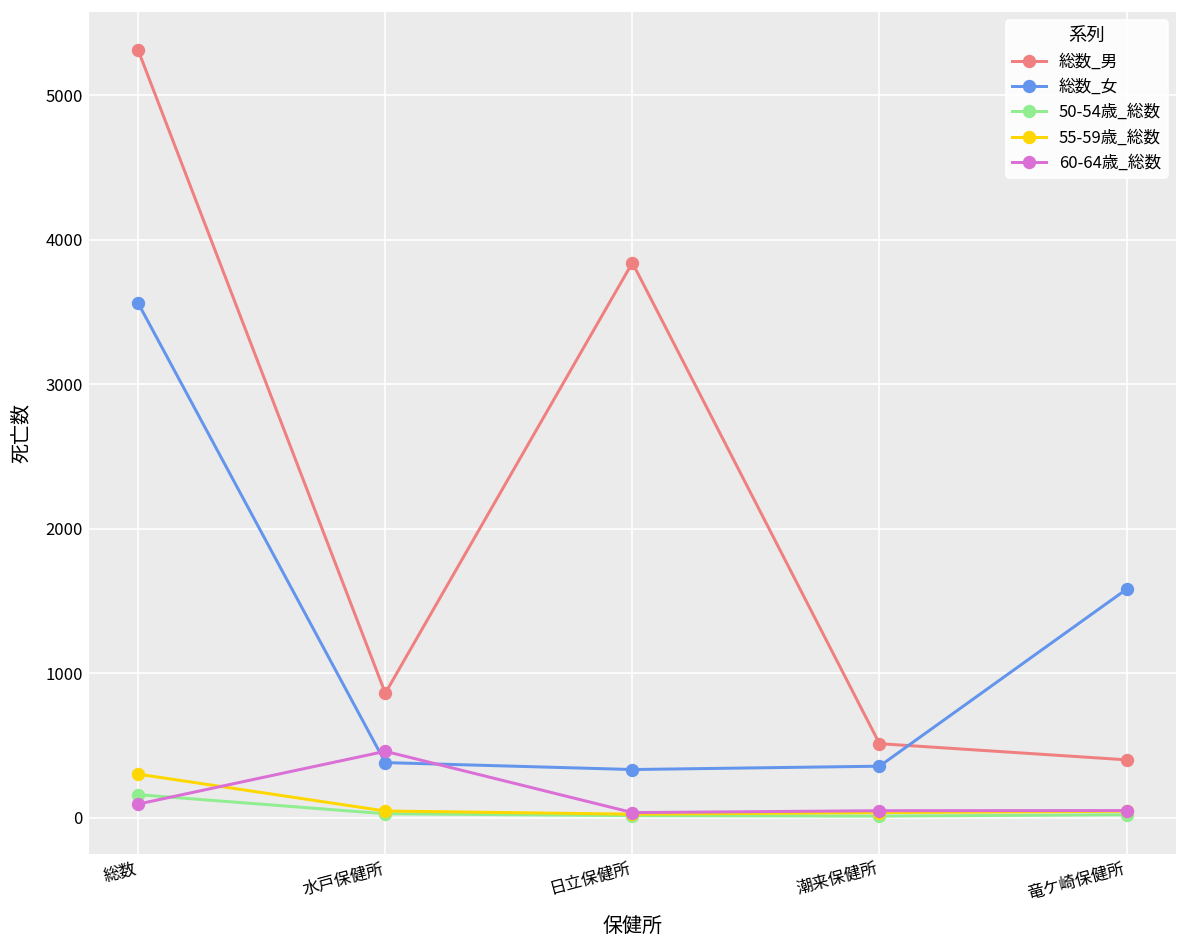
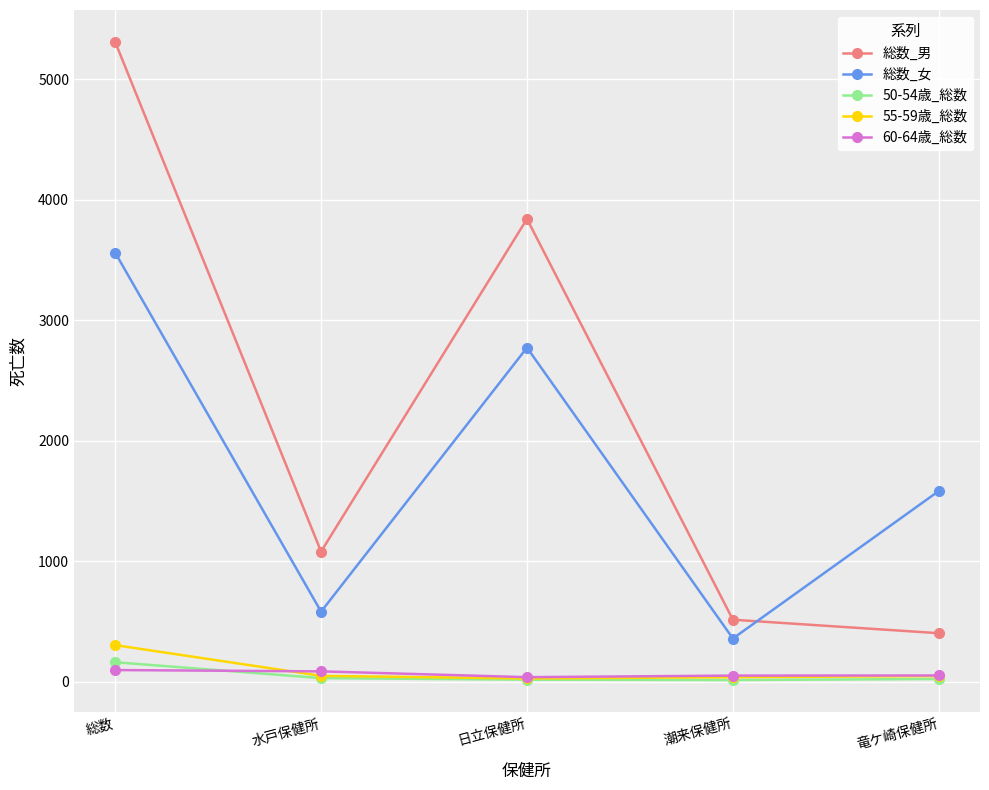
総数_男, 水戸保健所: 860 -> 1080
総数_女, 水戸保健所: 380 -> 580
60-64歳_総数, 水戸保健所: 460 -> 90
総数_女, 日立保健所: 340 -> 2770
